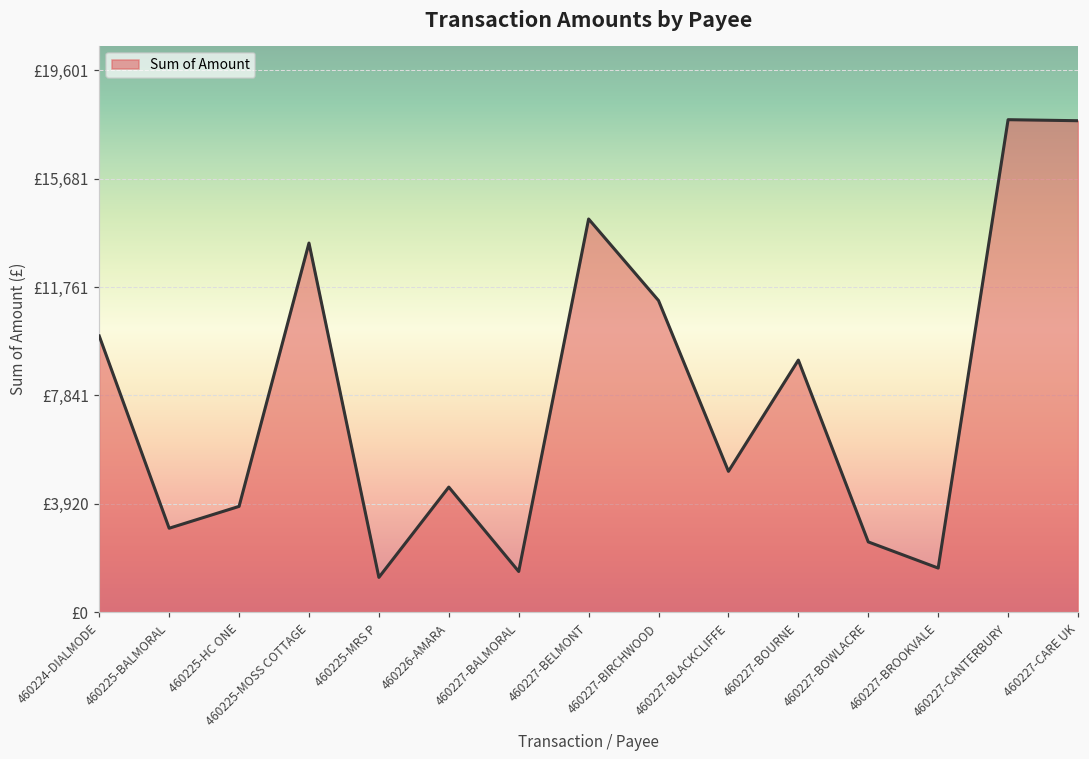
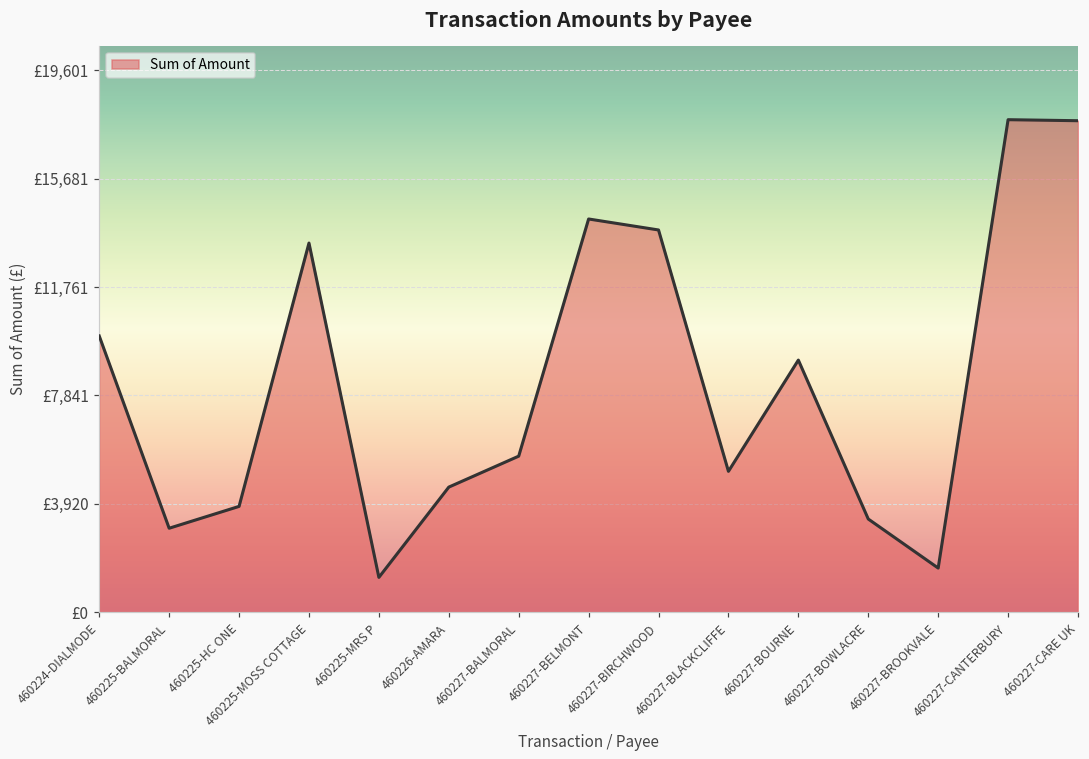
460227-BALMORAL: £1,500 -> £5,600
460227-BIRCHWOOD: £11,300 -> £13,800
460227-BOWLACRE: £2,500 -> £3,400
